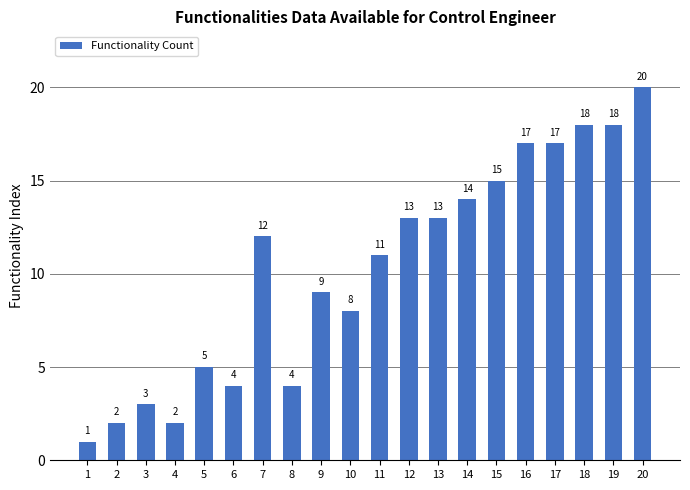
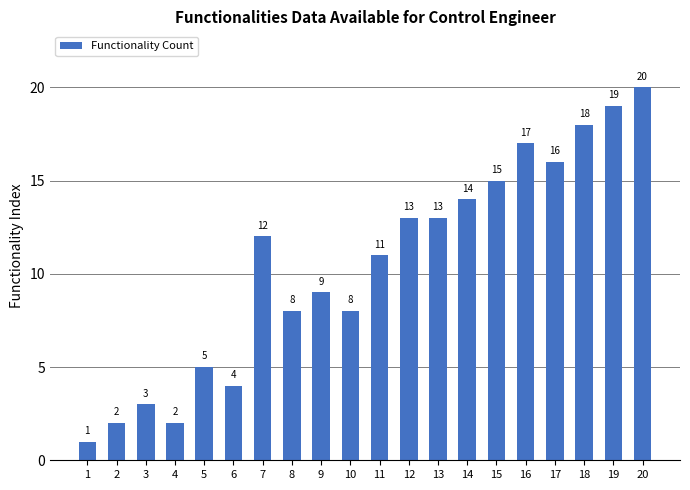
8: 4 -> 8
17: 17 -> 16
19: 18 -> 19
